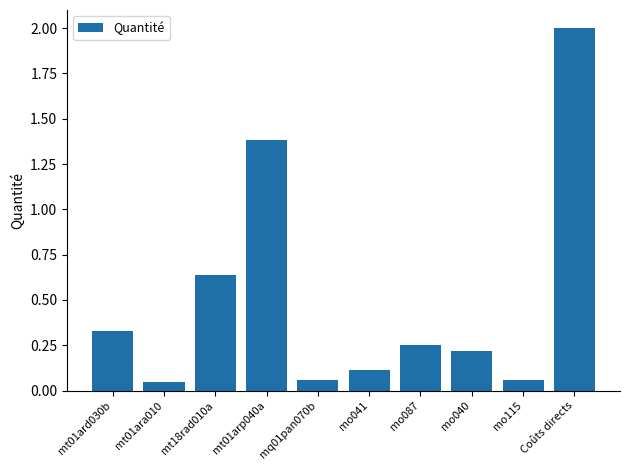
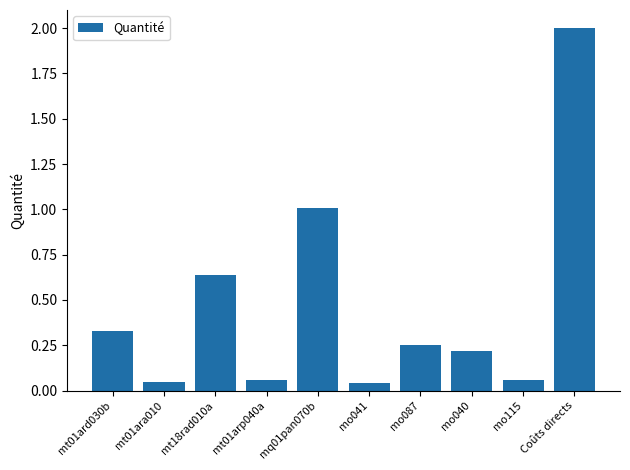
mt01arp040a: 1.38 -> 0.06
mq01pan070b: 0.06 -> 1.01
mo041: 0.11 -> 0.04
